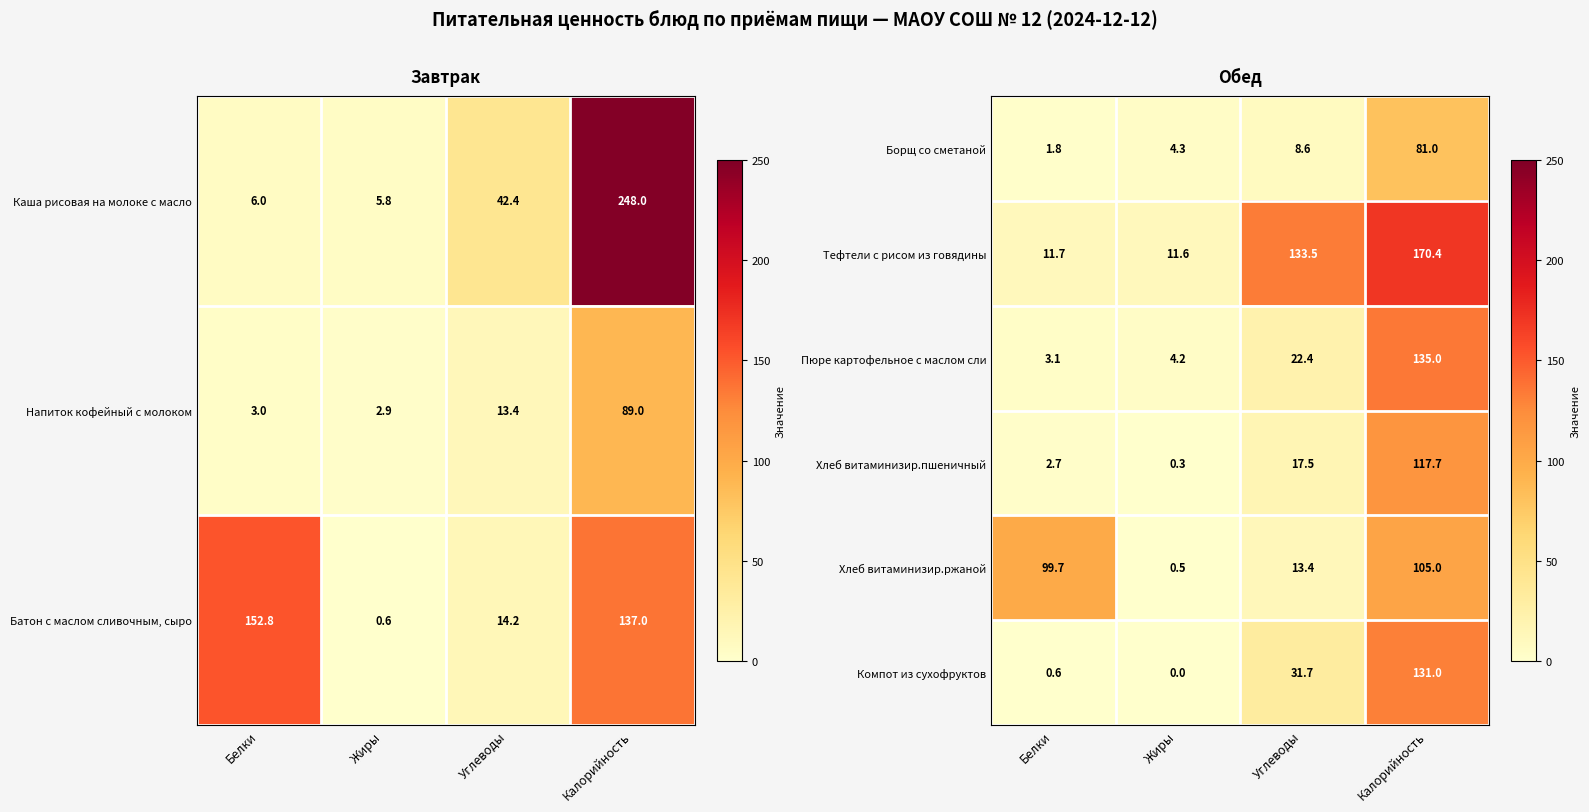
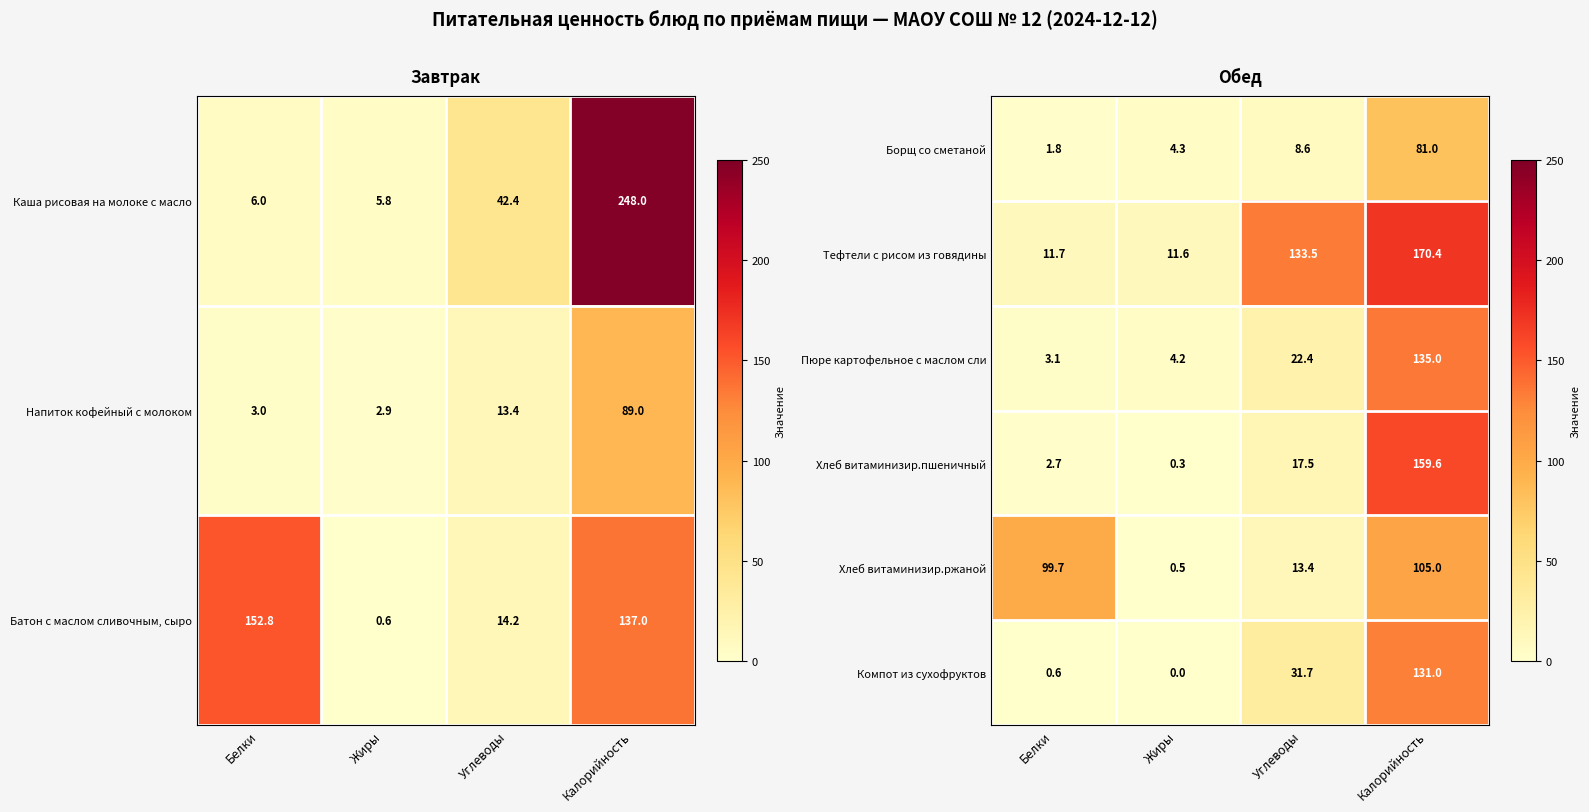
Обед, Хлеб витаминизир.пшеничный, Калорийность: 117.7 -> 159.6
